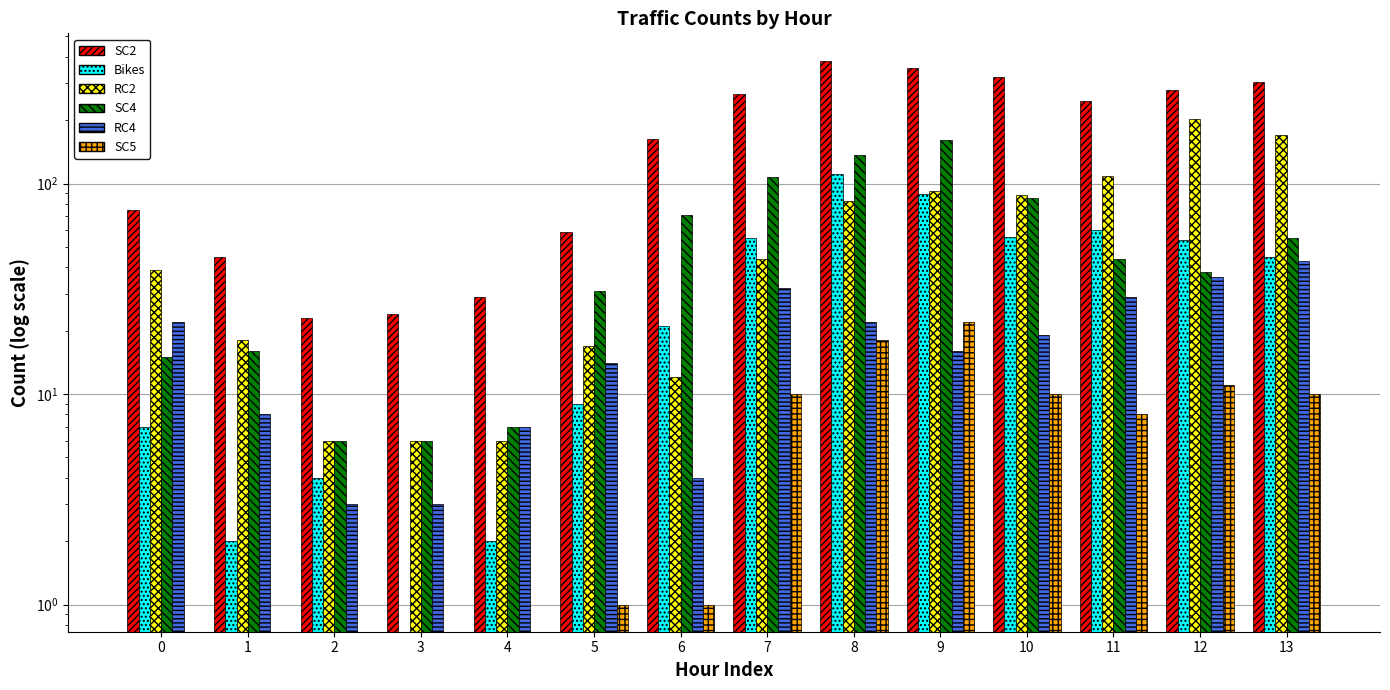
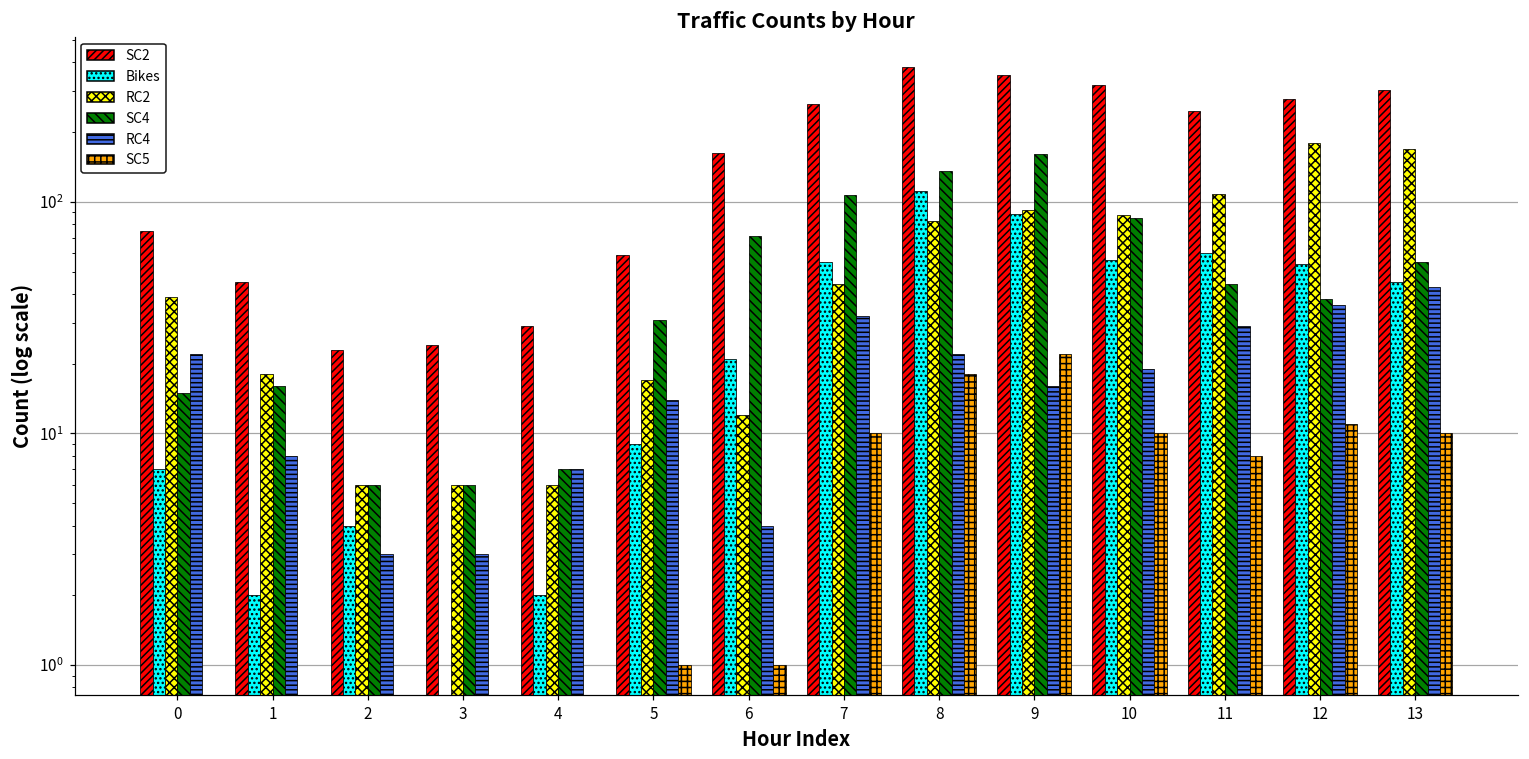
RC2, 12: 200 -> 180
